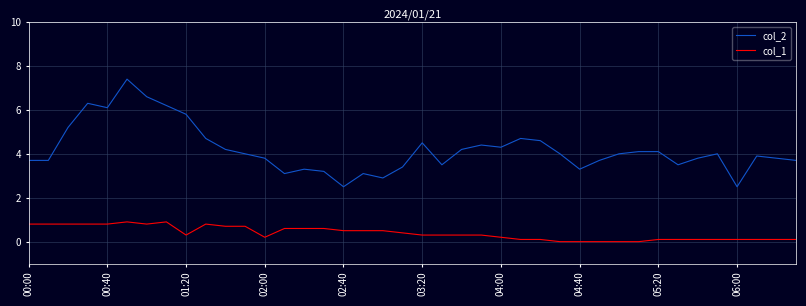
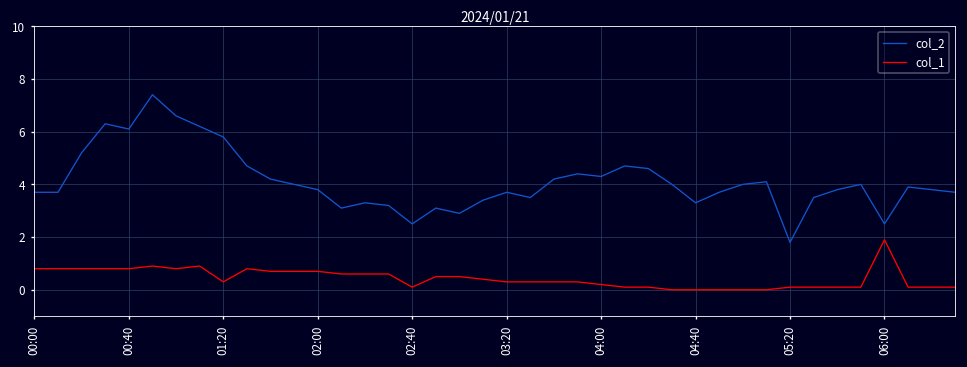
col_1, 02:00: 0.2 -> 0.7
col_1, 02:40: 0.5 -> 0.1
col_2, 03:20: 4.5 -> 3.7
col_2, 05:20: 4.1 -> 1.8
col_1, 06:00: 0.1 -> 1.9
